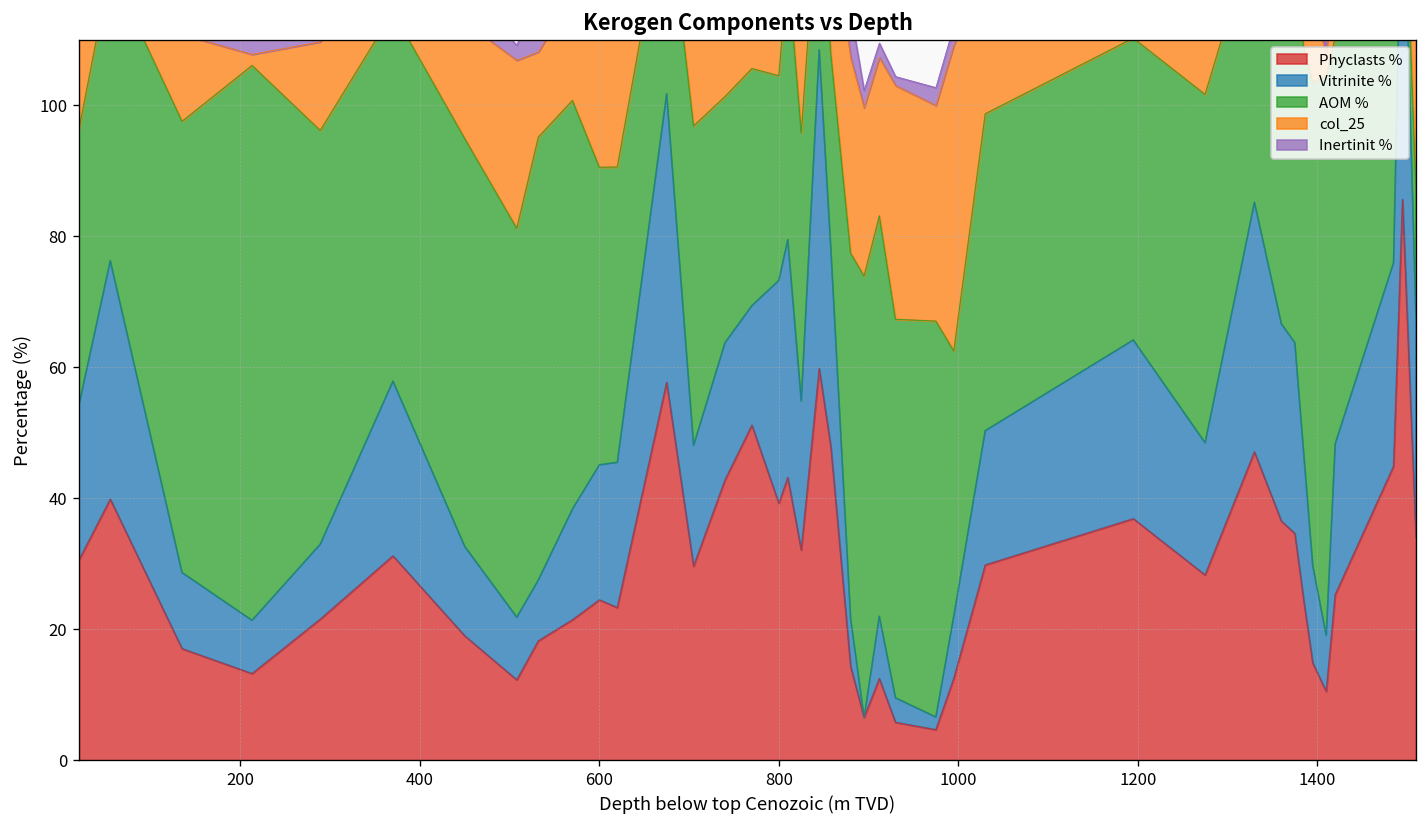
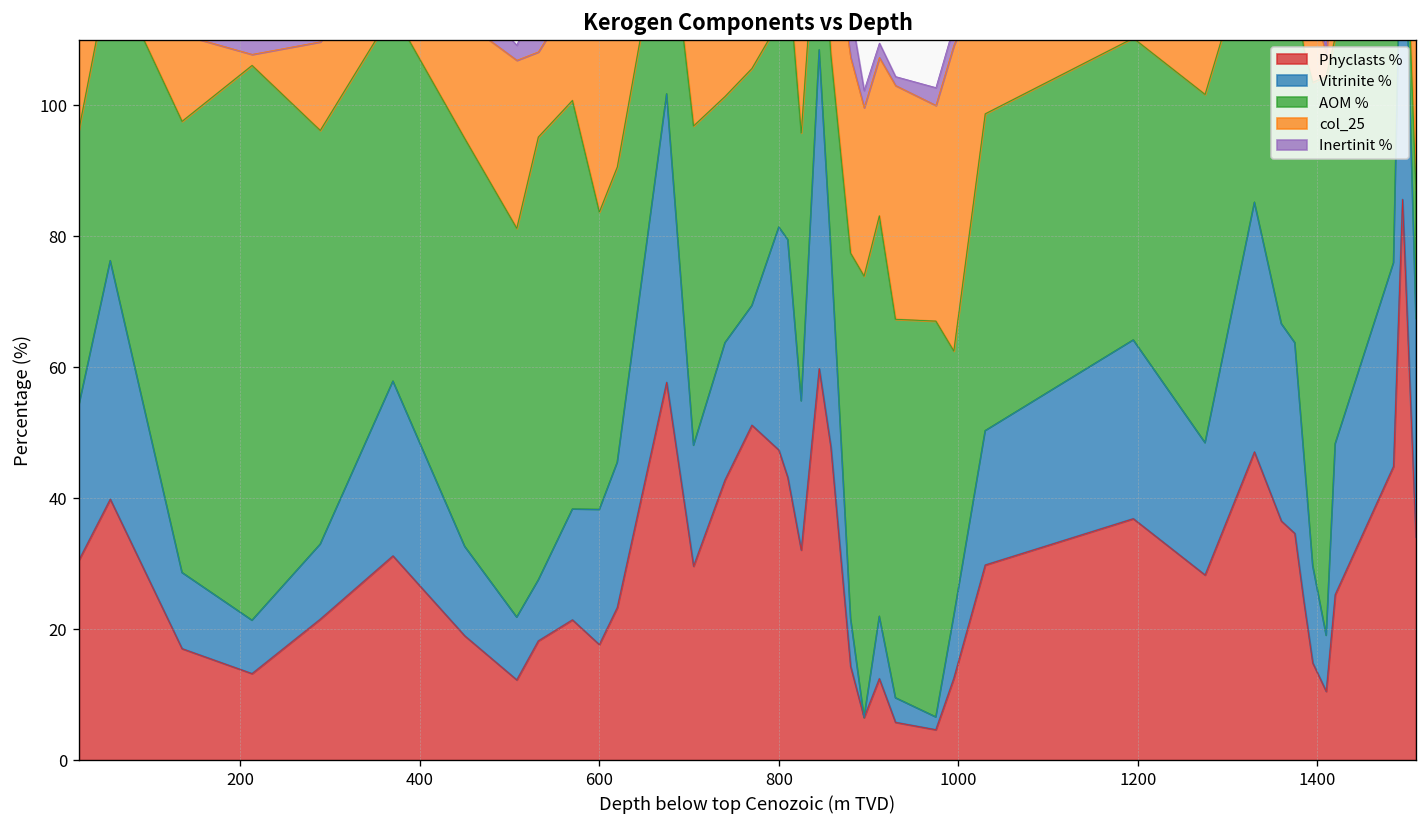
Phyclasts %, 600: 24 -> 18
Phyclasts %, 800: 39 -> 47
